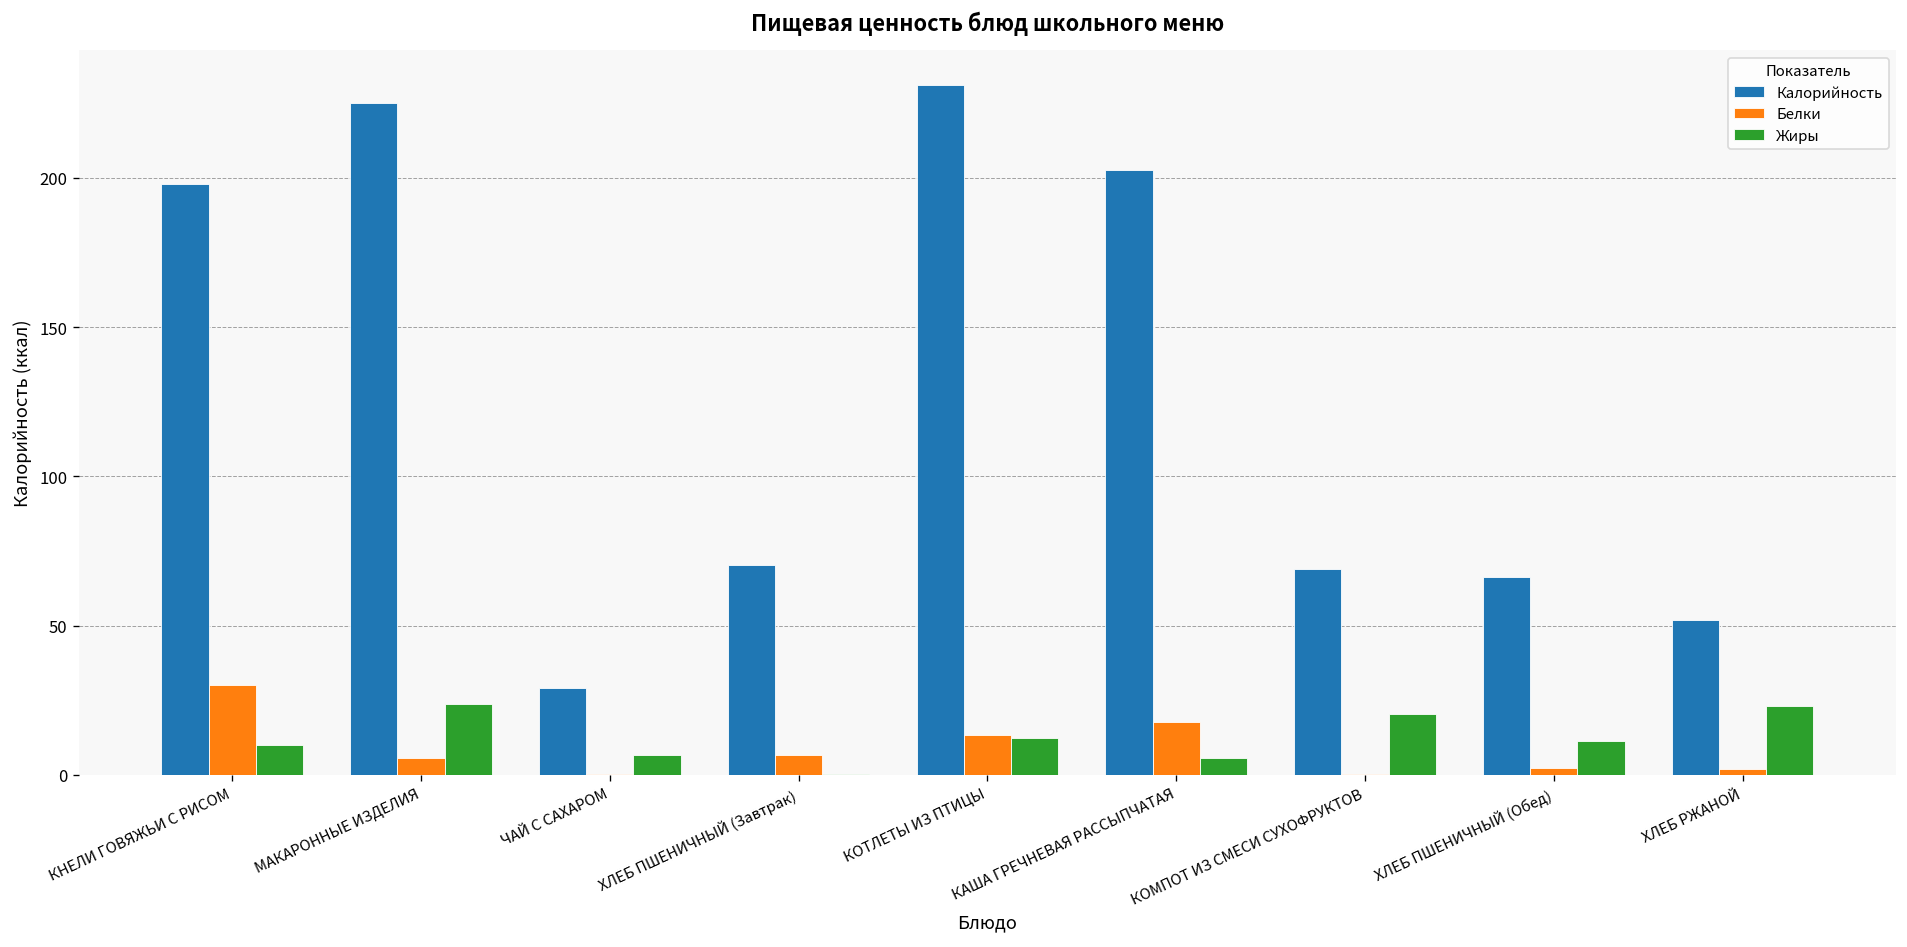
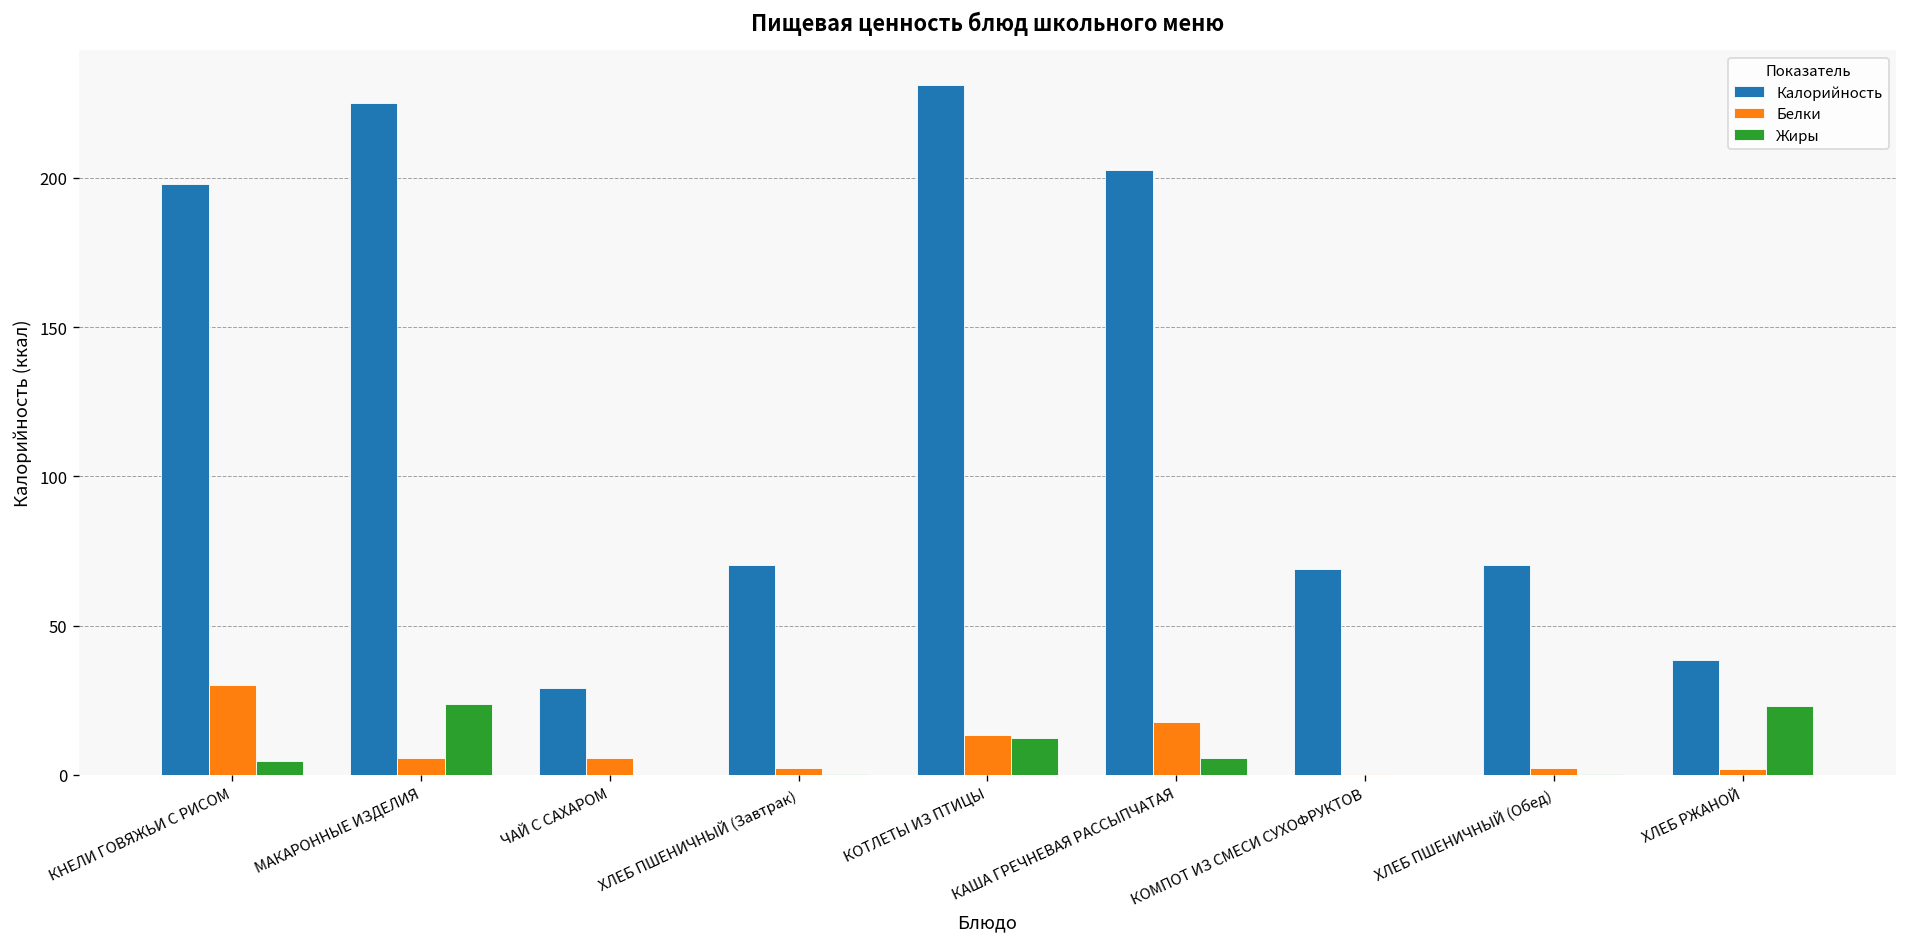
Жиры, КНЕЛИ ГОВЯЖЬИ С РИСОМ: 10 -> 5
Белки, ЧАЙ С САХАРОМ: 0 -> 6
Жиры, ЧАЙ С САХАРОМ: 7 -> 0
Белки, ХЛЕБ ПШЕНИЧНЫЙ (Завтрак): 7 -> 2
Жиры, КОМПОТ ИЗ СМЕСИ СУХОФРУКТОВ: 20 -> 0
Калорийность, ХЛЕБ ПШЕНИЧНЫЙ (Обед): 66 -> 70
Жиры, ХЛЕБ ПШЕНИЧНЫЙ (Обед): 12 -> 0
Калорийность, ХЛЕБ РЖАНОЙ: 52 -> 39
